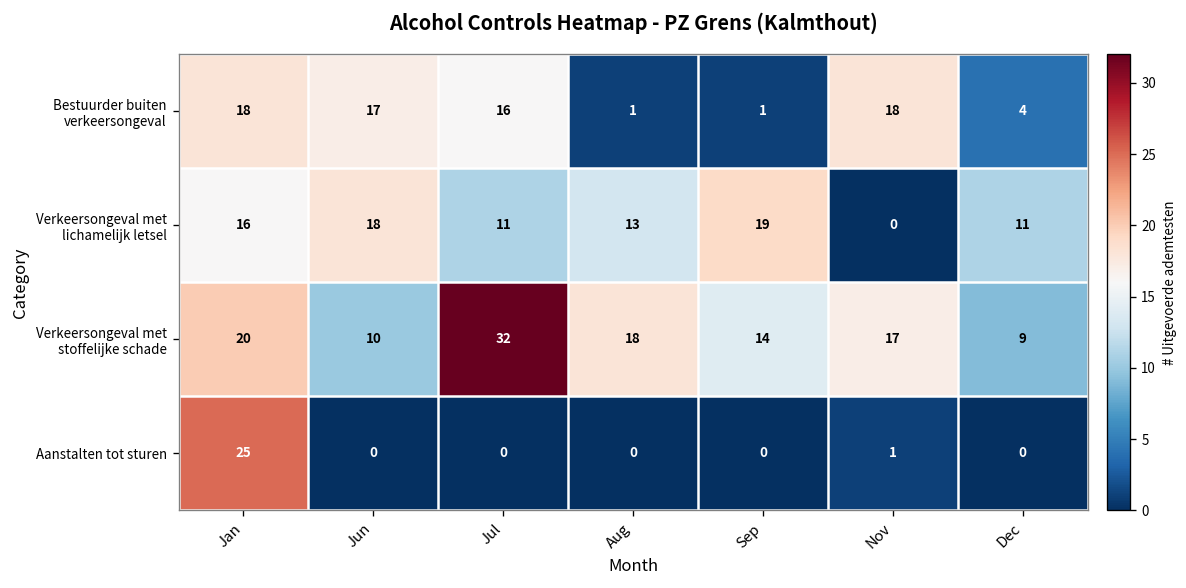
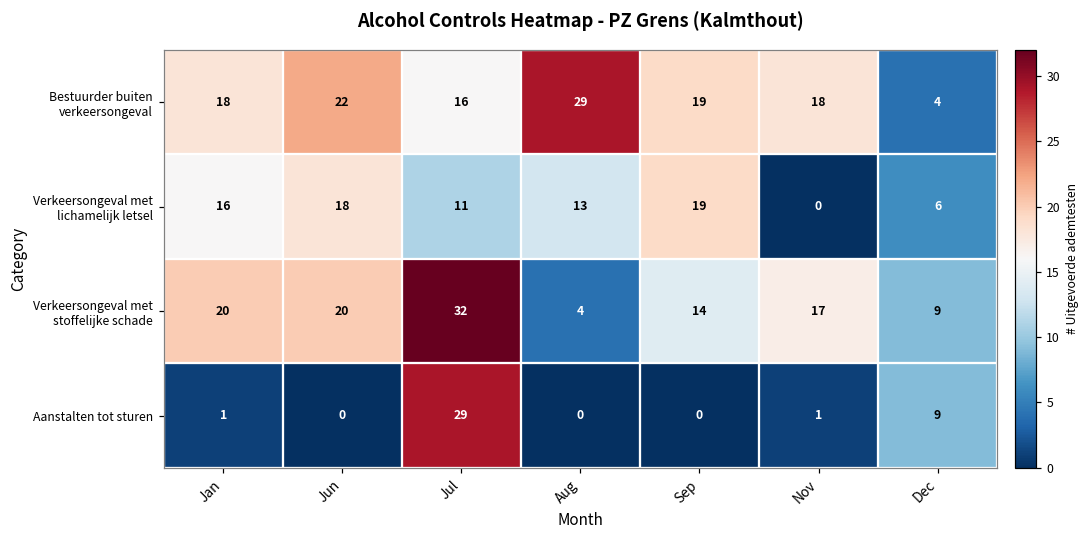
Bestuurder buiten verkeersongeval, Jun: 17 -> 22
Bestuurder buiten verkeersongeval, Aug: 1 -> 29
Bestuurder buiten verkeersongeval, Sep: 1 -> 19
Verkeersongeval met lichamelijk letsel, Dec: 11 -> 6
Verkeersongeval met stoffelijke schade, Jun: 10 -> 20
Verkeersongeval met stoffelijke schade, Aug: 18 -> 4
Aanstalten tot sturen, Jan: 25 -> 1
Aanstalten tot sturen, Jul: 0 -> 29
Aanstalten tot sturen, Dec: 0 -> 9
